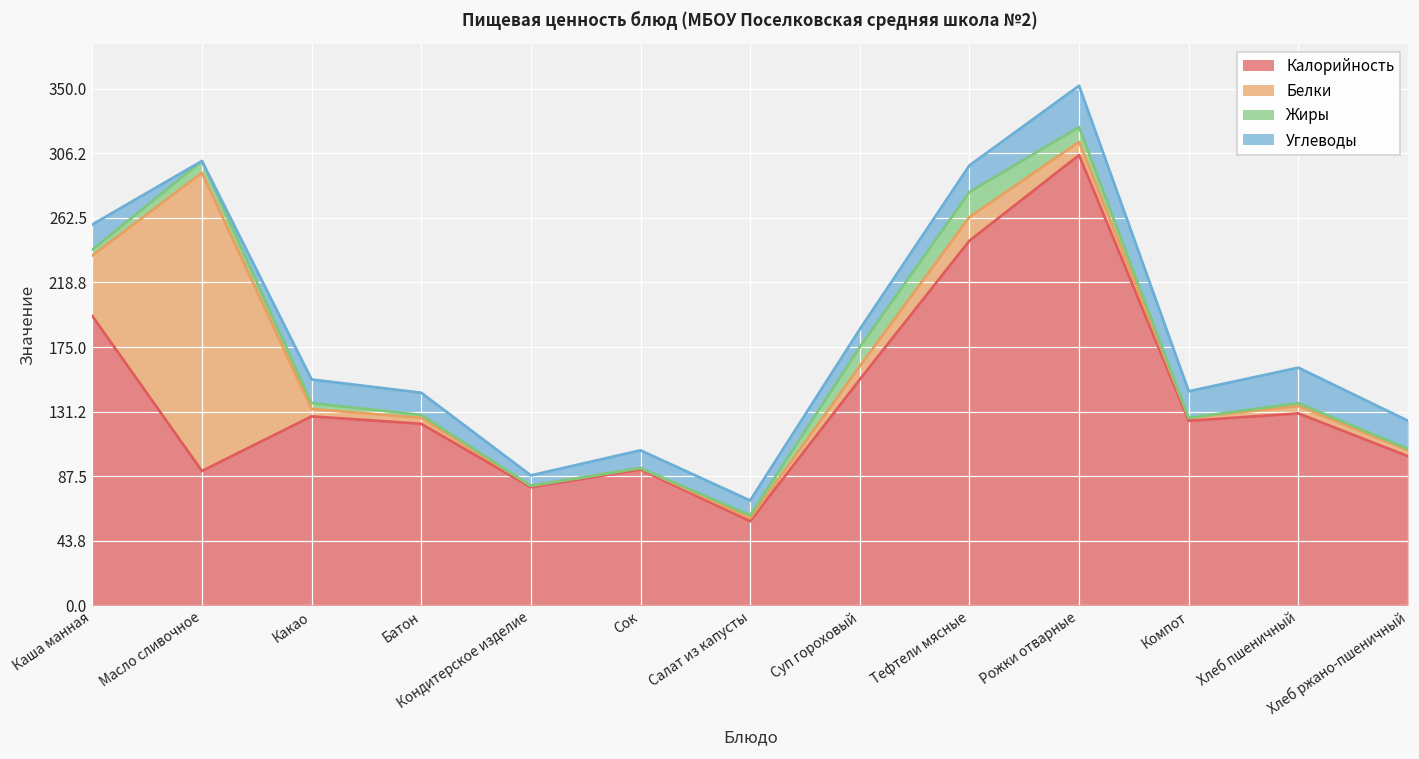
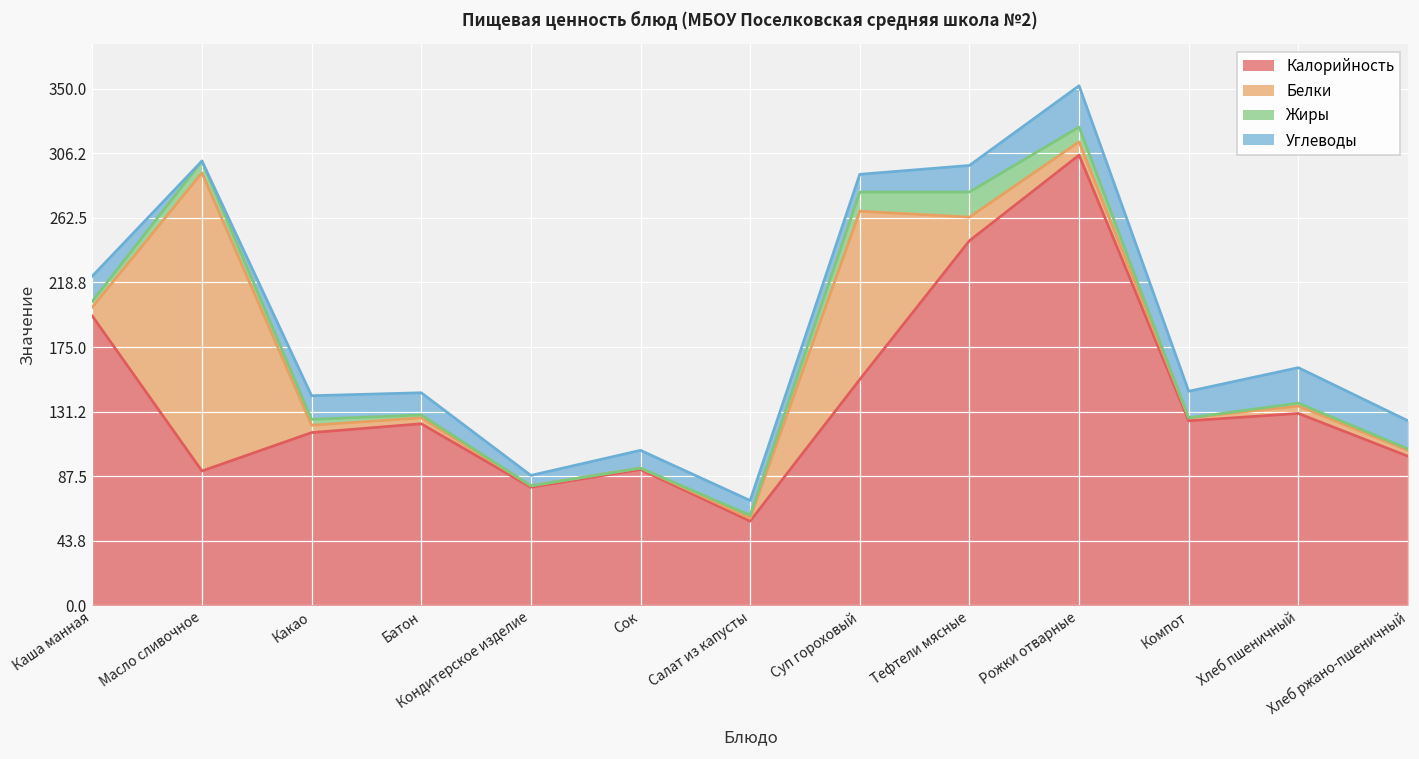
Белки, Каша манная: 41 -> 6
Калорийность, Какао: 128 -> 117
Белки, Суп гороховый: 9 -> 114
